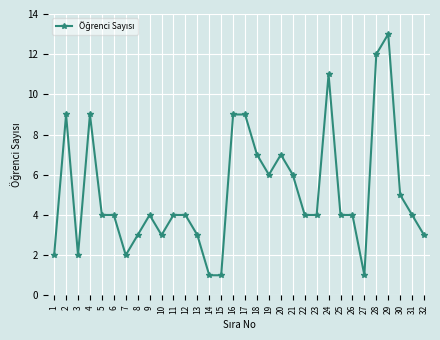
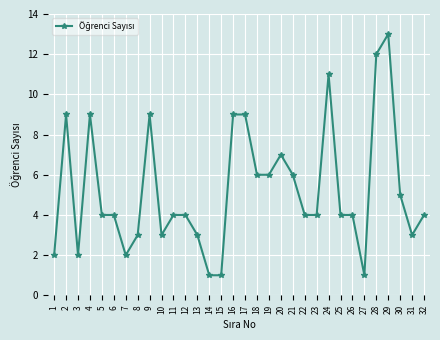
9: 4 -> 9
18: 7 -> 6
31: 4 -> 3
32: 3 -> 4
